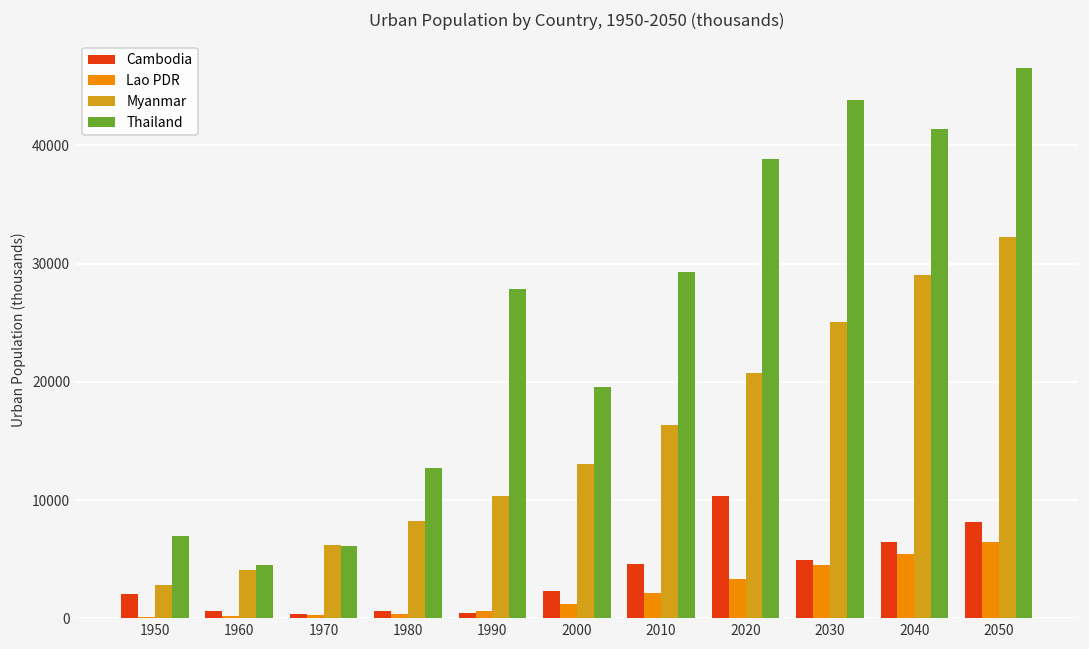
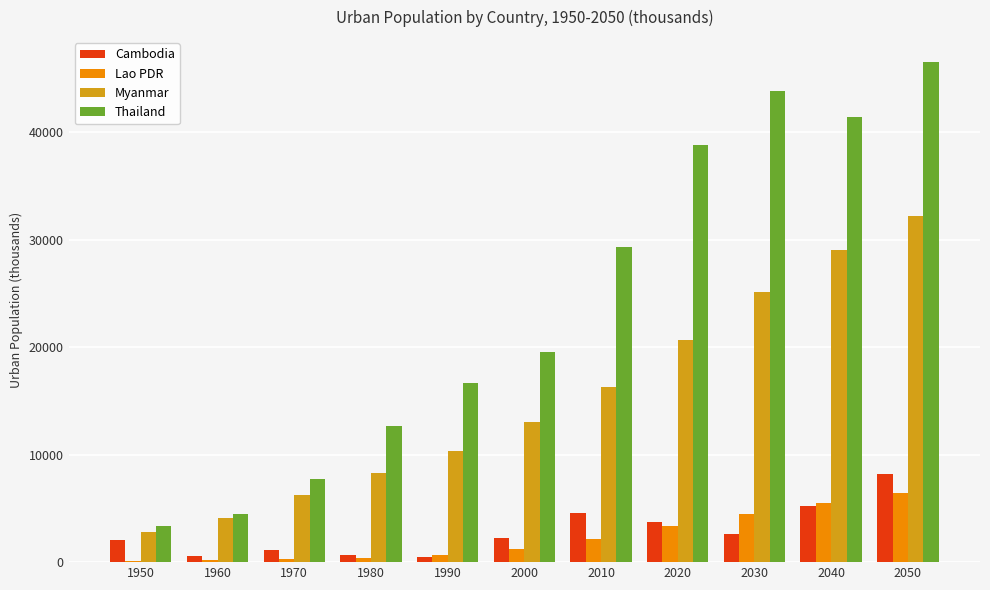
Thailand, 1950: 7000 -> 3400
Cambodia, 1970: 400 -> 1100
Thailand, 1970: 6100 -> 7700
Thailand, 1990: 27800 -> 16600
Cambodia, 2020: 10300 -> 3700
Cambodia, 2030: 4900 -> 2600
Cambodia, 2040: 6400 -> 5200
